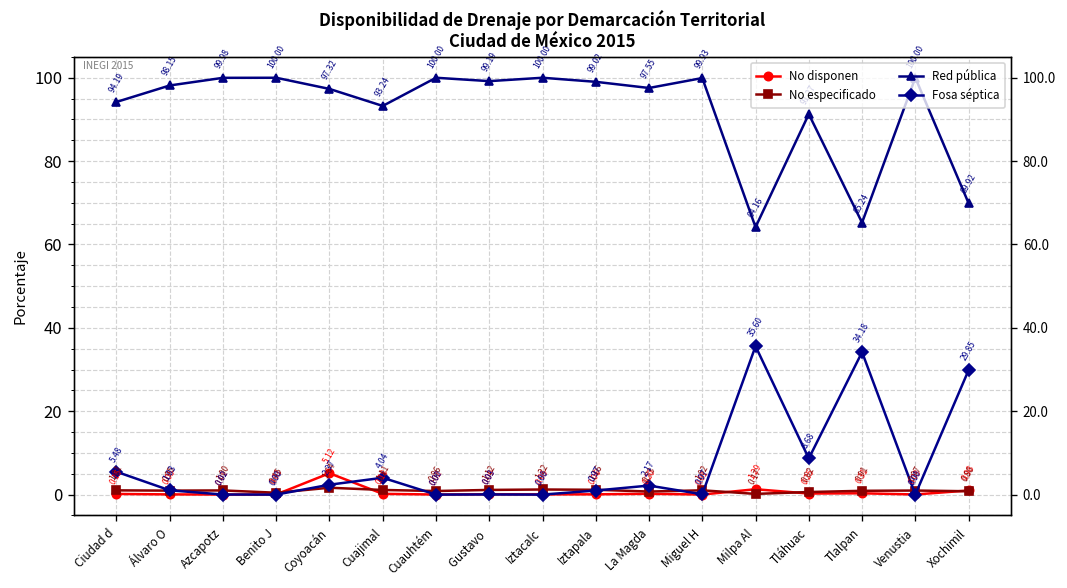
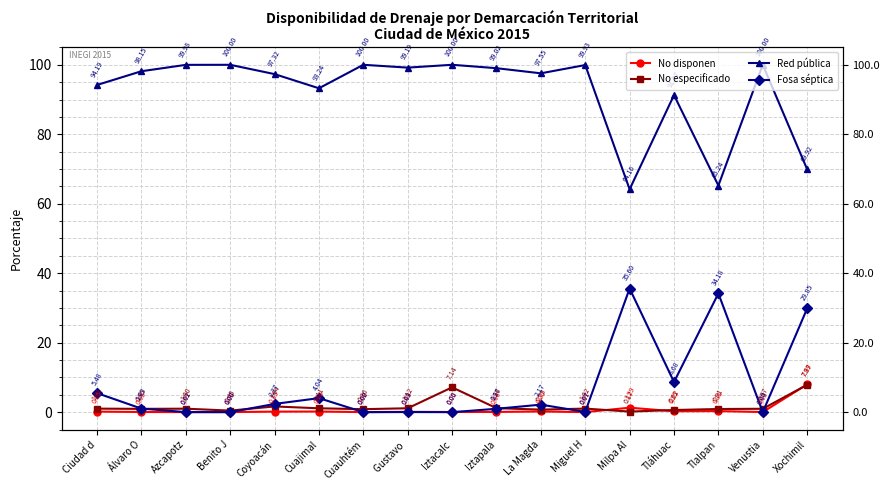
No disponen, Coyoacán: 5.12 -> 0.15
No especificado, Iztacalc: 1.22 -> 7.14
No disponen, Xochimil: 0.98 -> 7.99
No especificado, Xochimil: 0.80 -> 7.87
